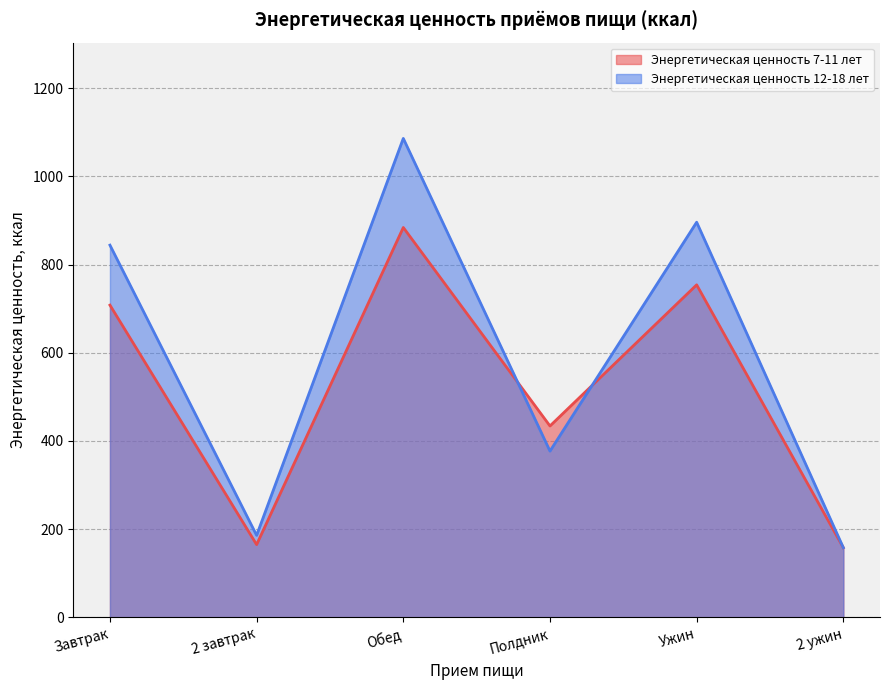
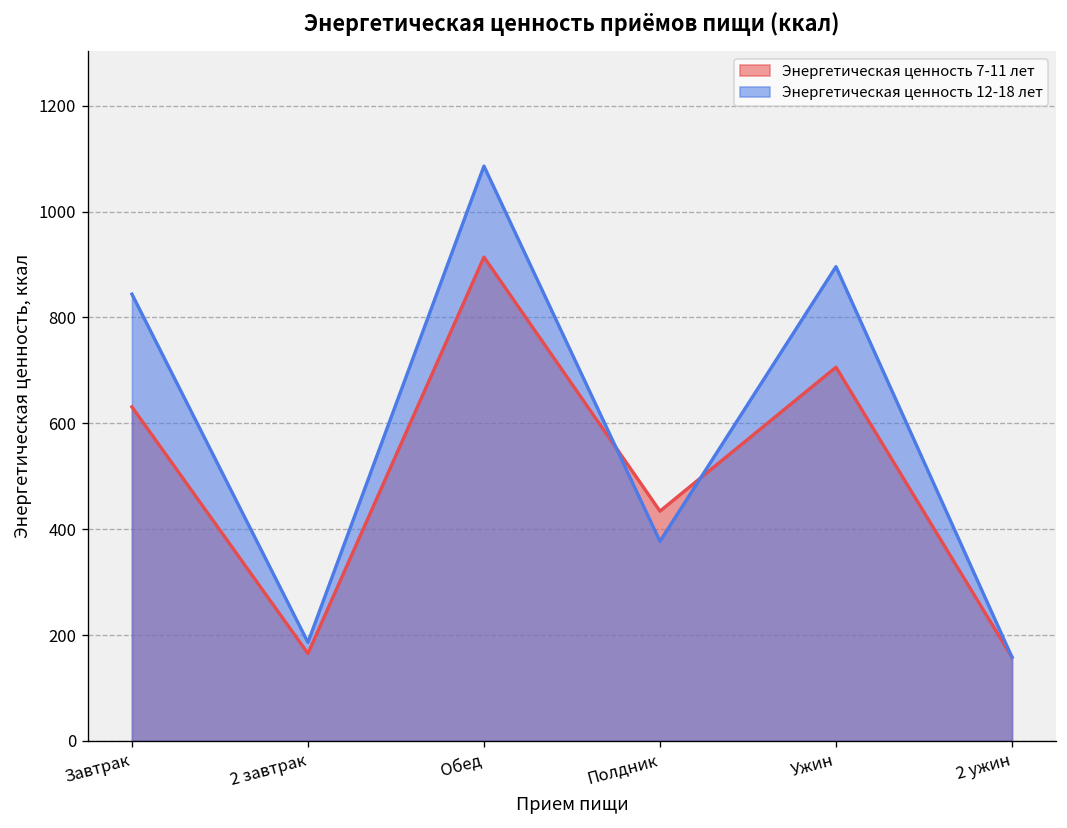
Энергетическая ценность 7-11 лет, Завтрак: 710 -> 630
Энергетическая ценность 7-11 лет, Обед: 880 -> 910
Энергетическая ценность 7-11 лет, Ужин: 750 -> 710
